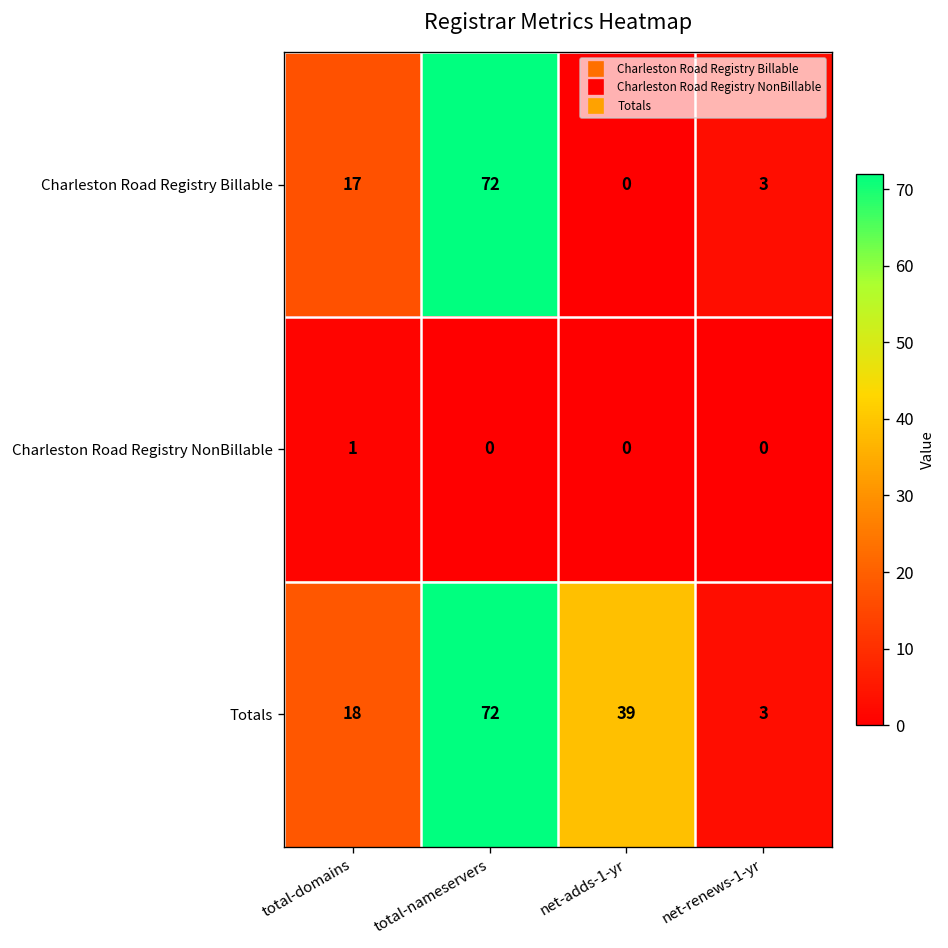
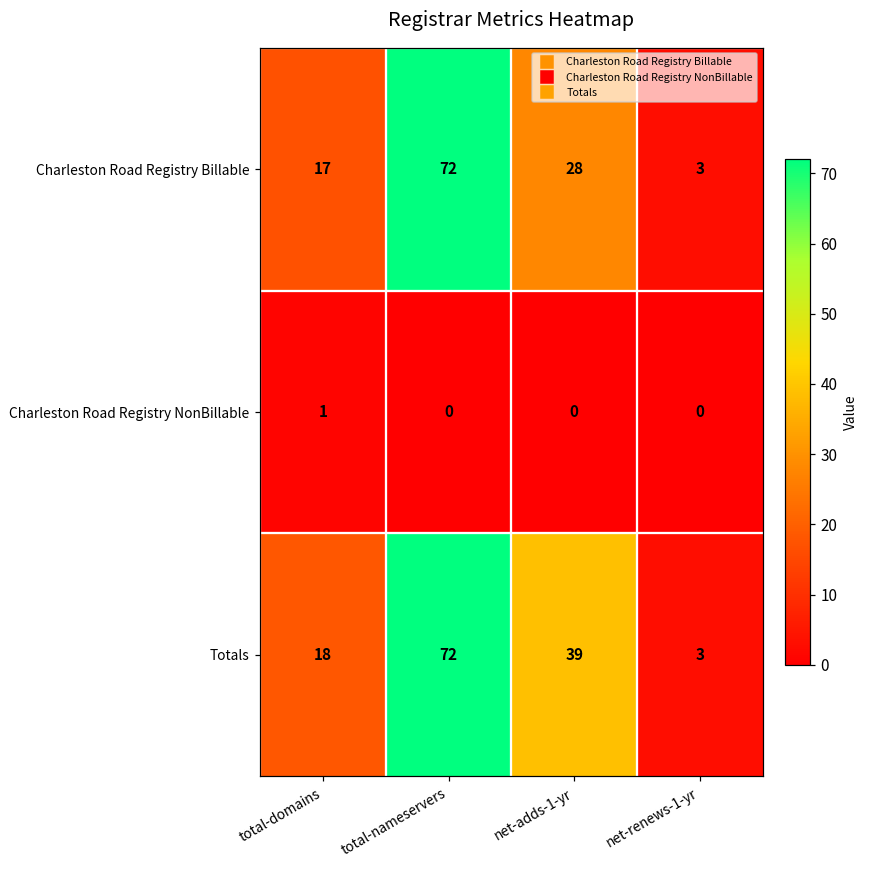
Charleston Road Registry Billable, net-adds-1-yr: 0 -> 28
